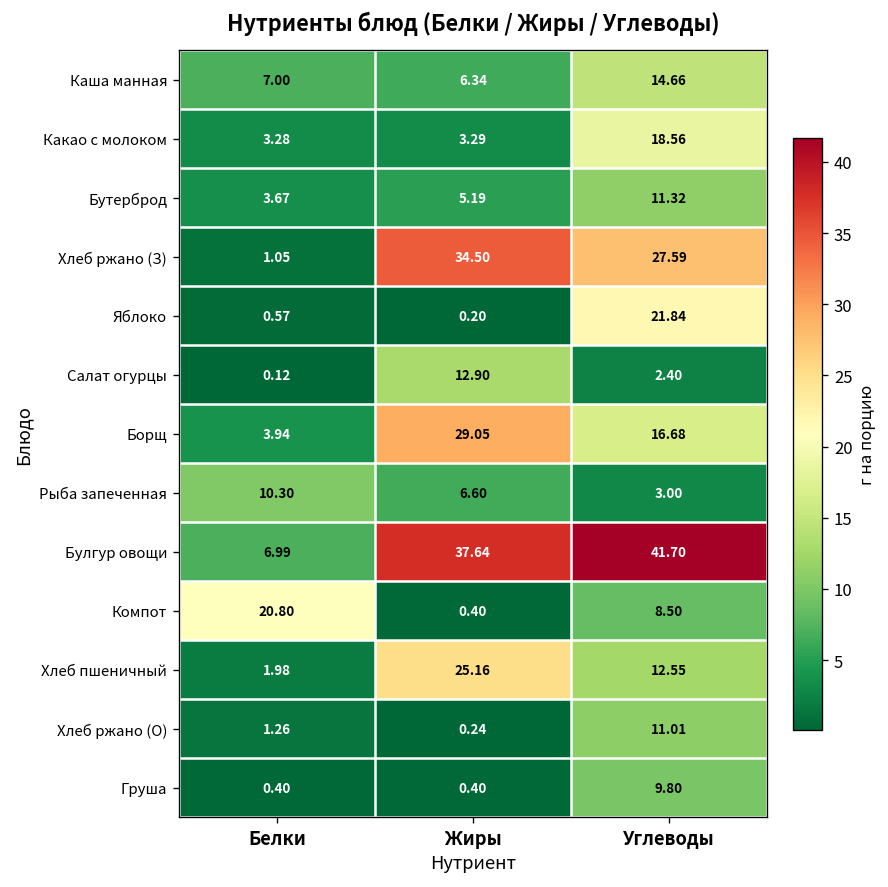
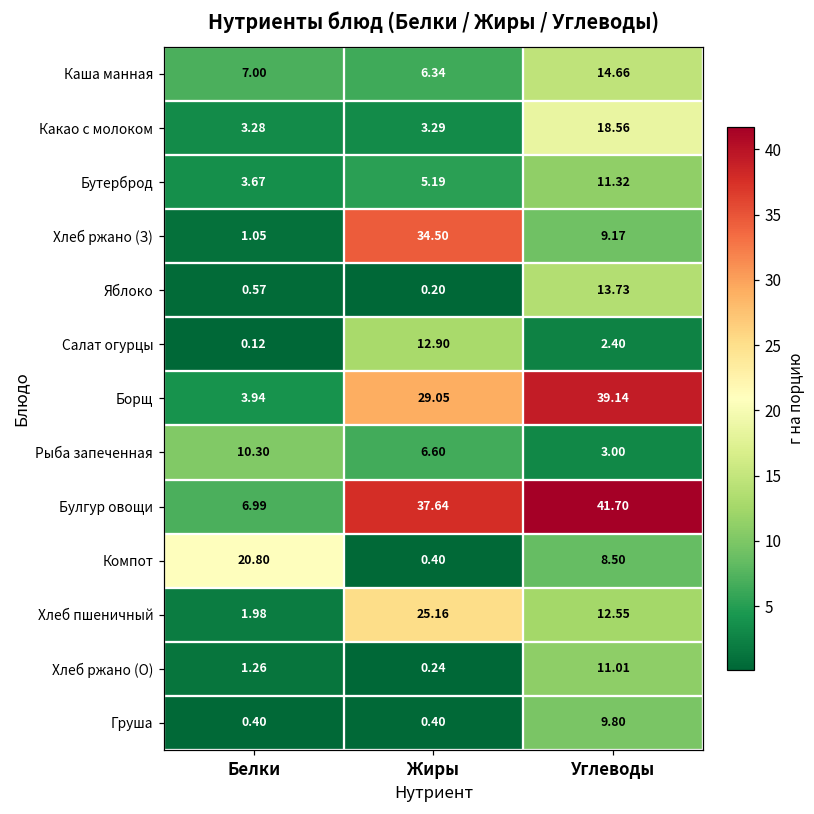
Хлеб ржано (З), Углеводы: 27.59 -> 9.17
Яблоко, Углеводы: 21.84 -> 13.73
Борщ, Углеводы: 16.68 -> 39.14
